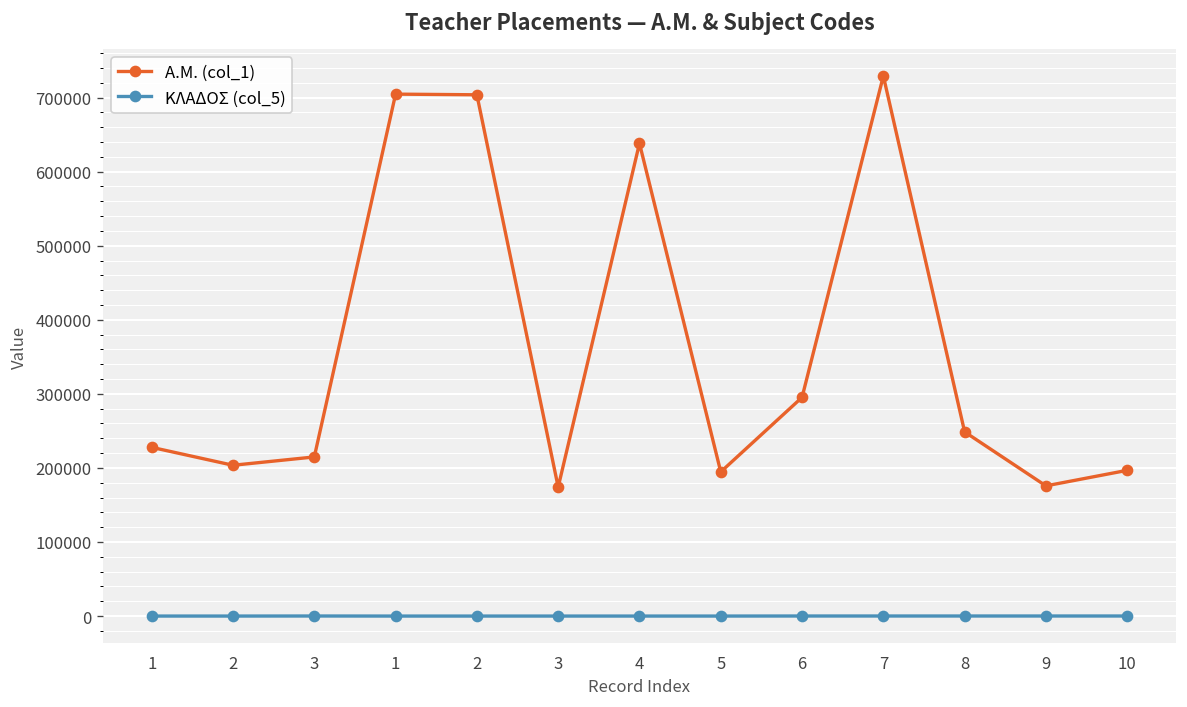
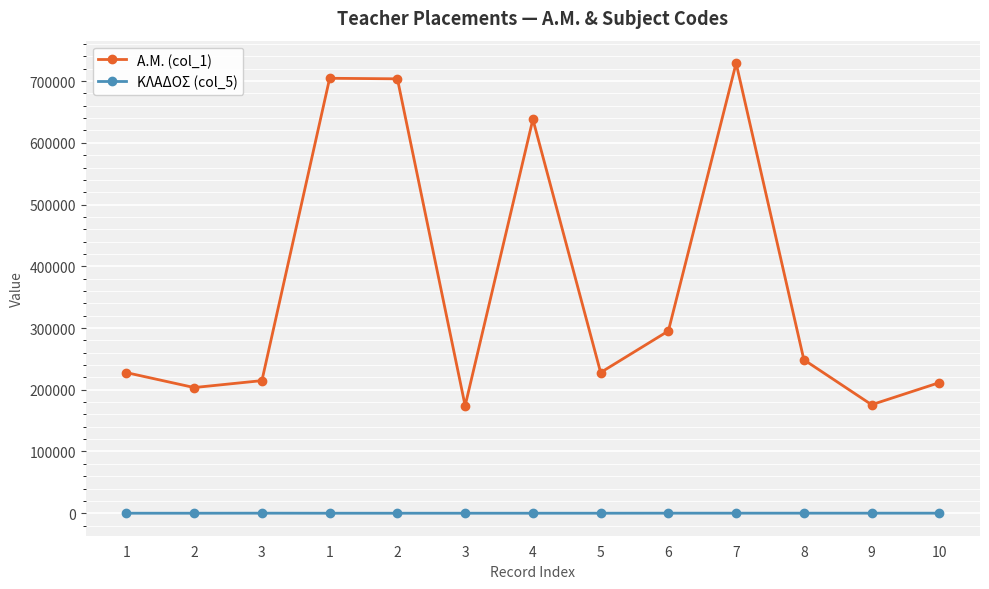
A.M. (col_1), 5: 190000 -> 230000
A.M. (col_1), 10: 200000 -> 210000
